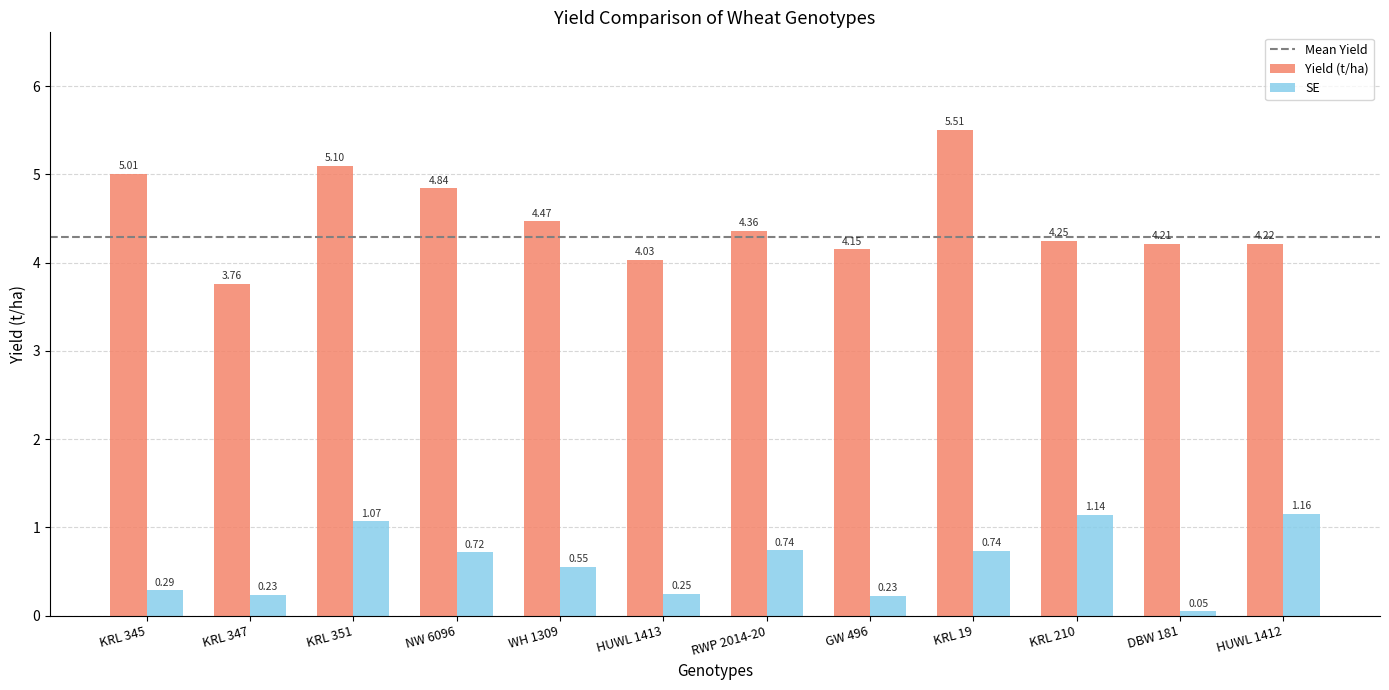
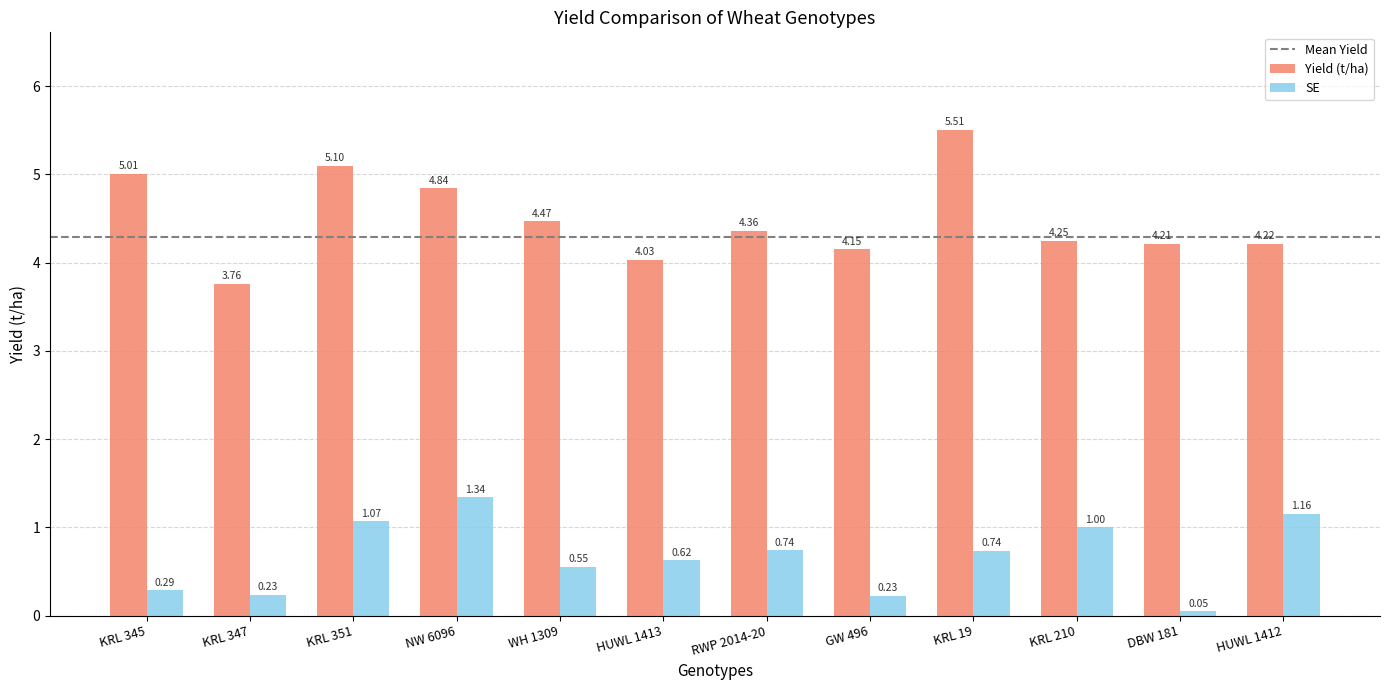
SE, NW 6096: 0.72 -> 1.34
SE, HUWL 1413: 0.25 -> 0.62
SE, KRL 210: 1.14 -> 1.00
